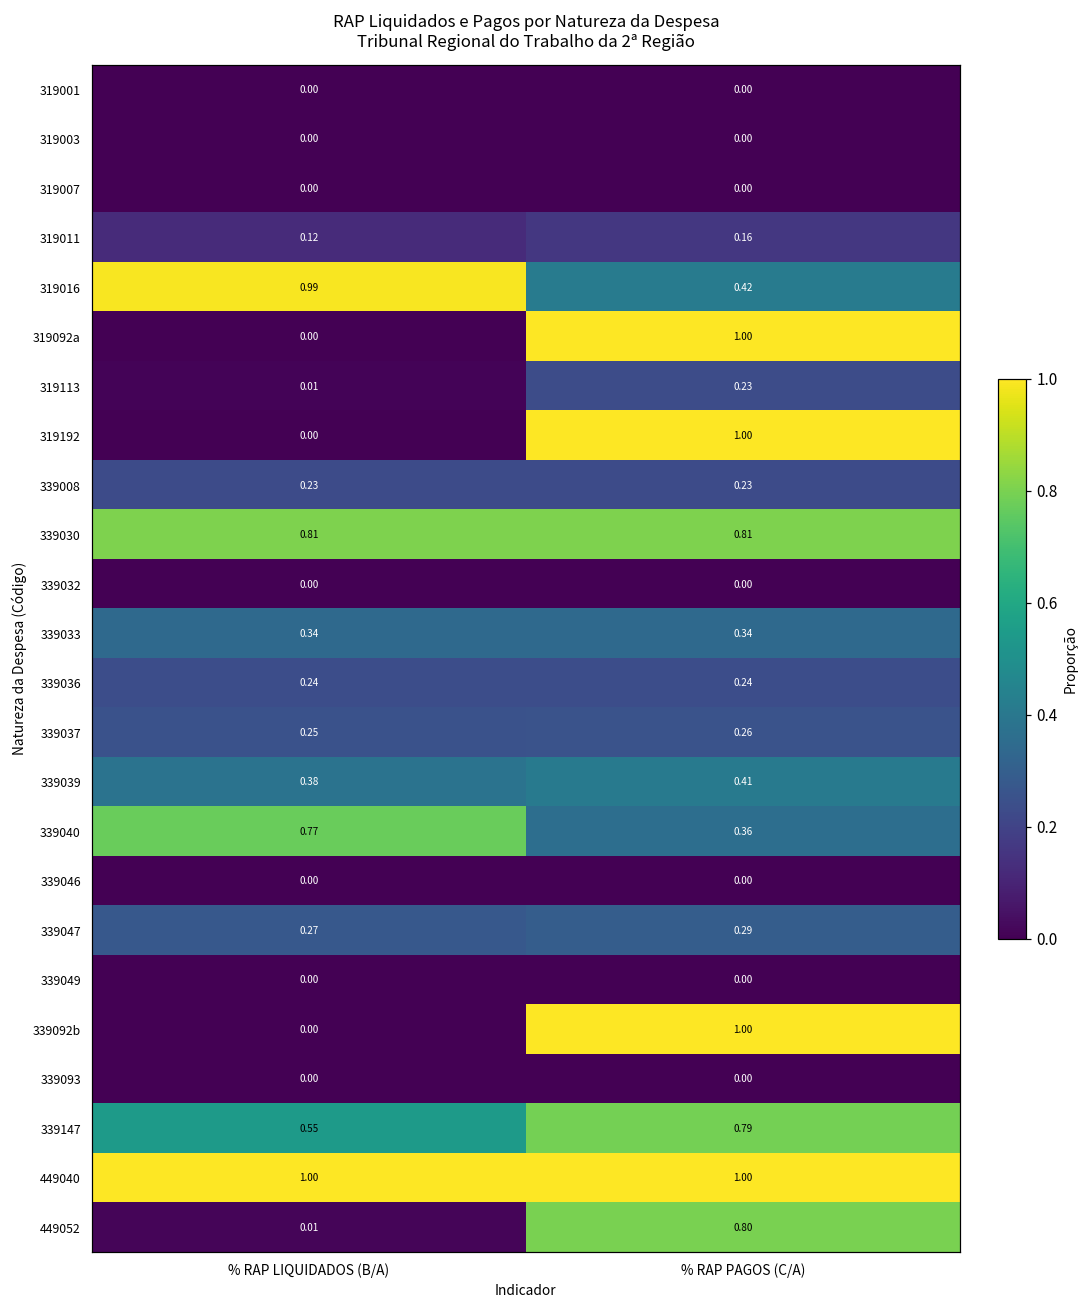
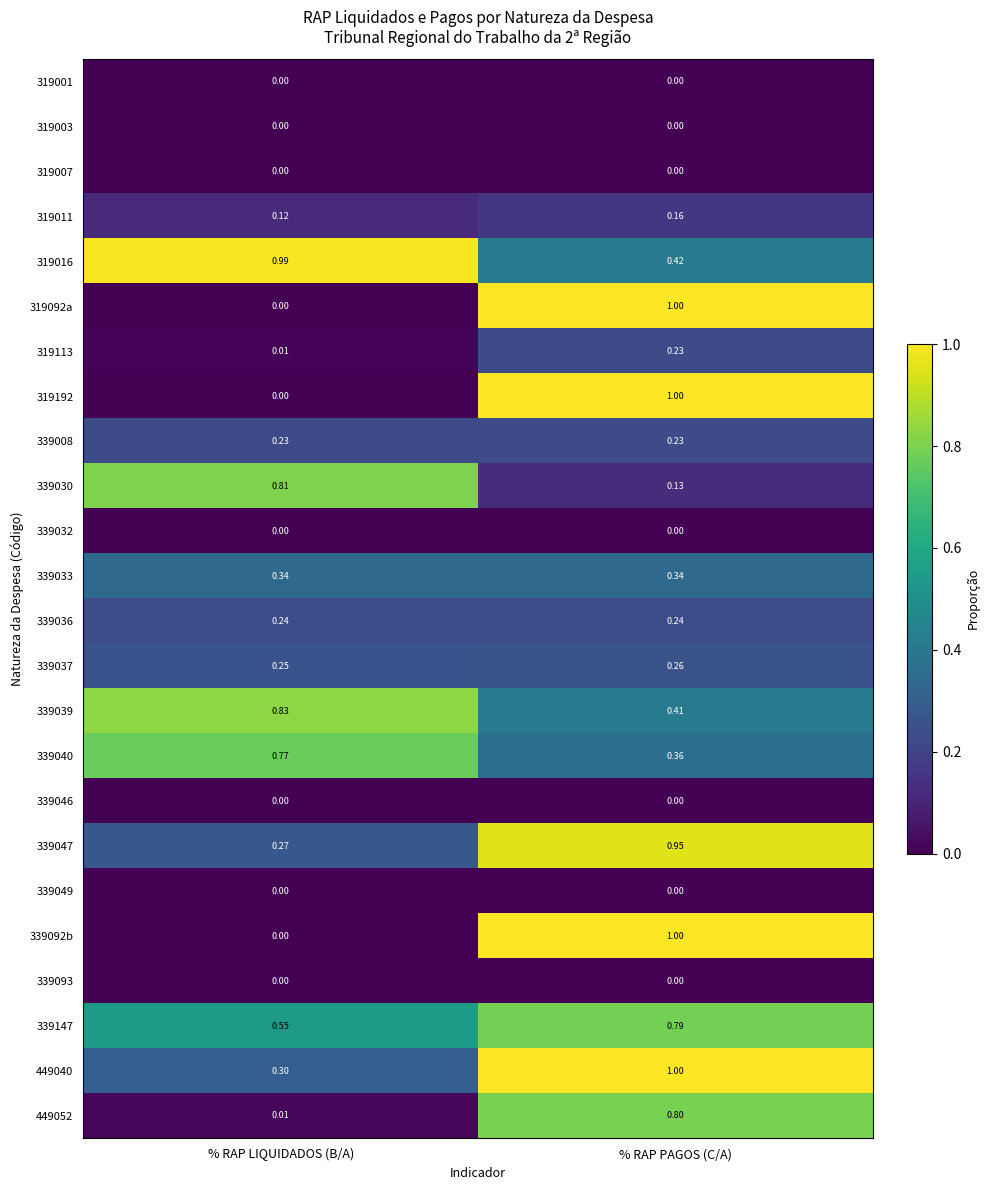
339030, % RAP PAGOS (C/A): 0.81 -> 0.13
339039, % RAP LIQUIDADOS (B/A): 0.38 -> 0.83
339047, % RAP PAGOS (C/A): 0.29 -> 0.95
449040, % RAP LIQUIDADOS (B/A): 1.00 -> 0.30
